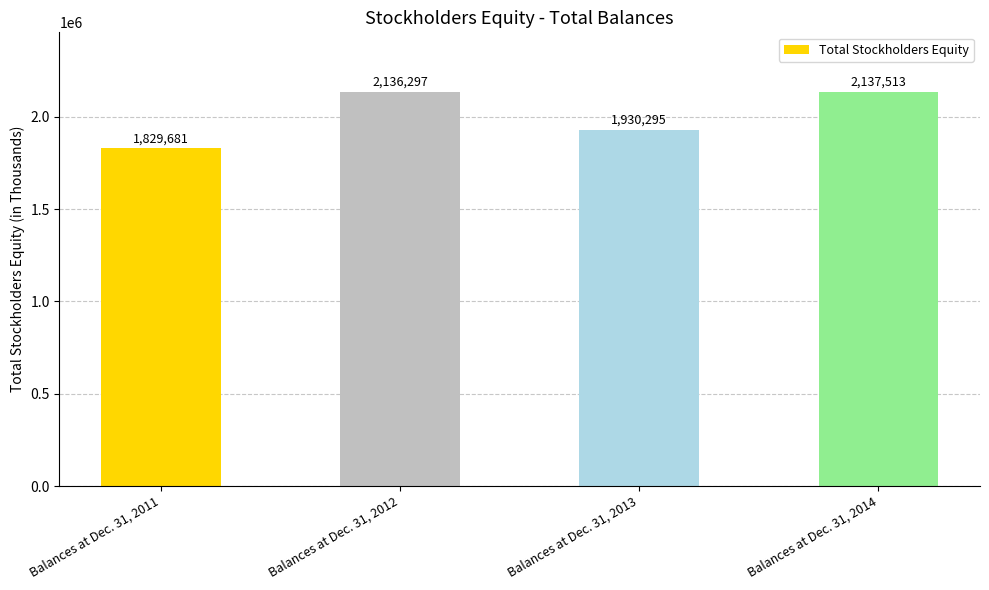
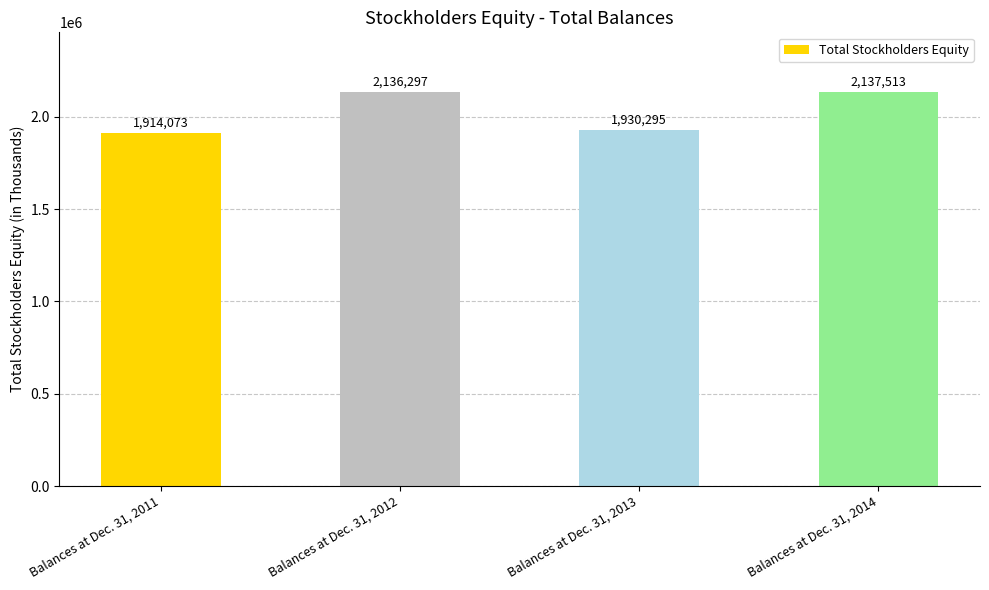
Balances at Dec. 31, 2011: 1,829,681 -> 1,914,073
